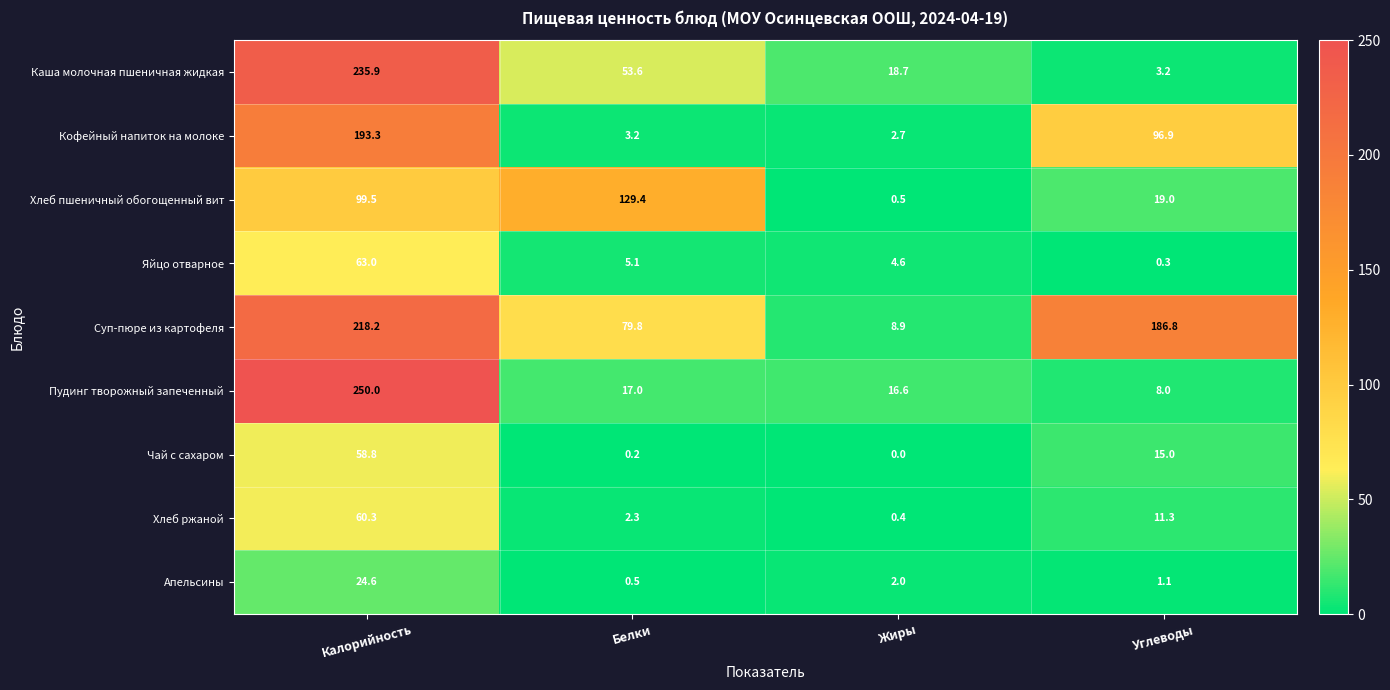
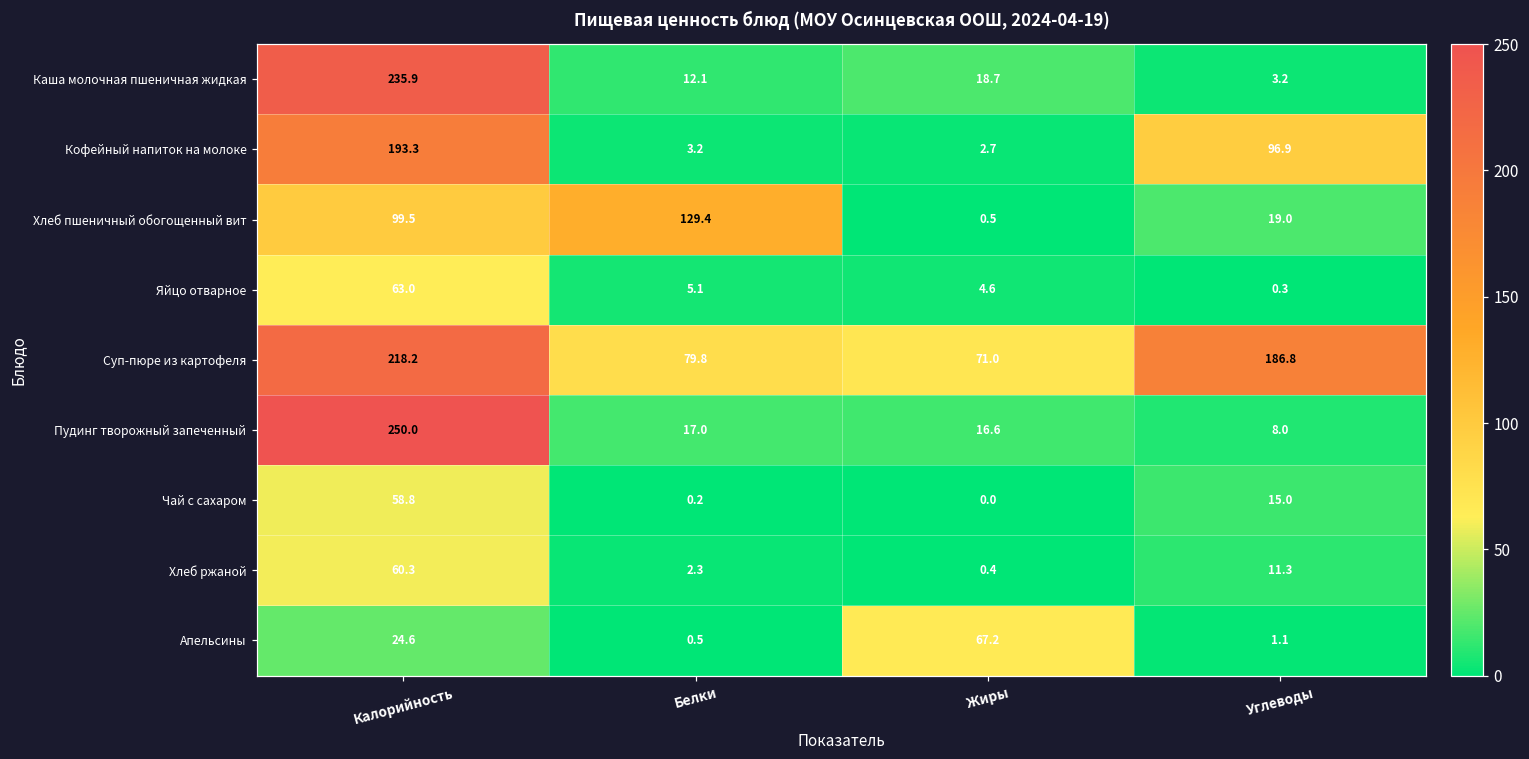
Каша молочная пшеничная жидкая, Белки: 53.6 -> 12.1
Суп-пюре из картофеля, Жиры: 8.9 -> 71.0
Апельсины, Жиры: 2.0 -> 67.2
